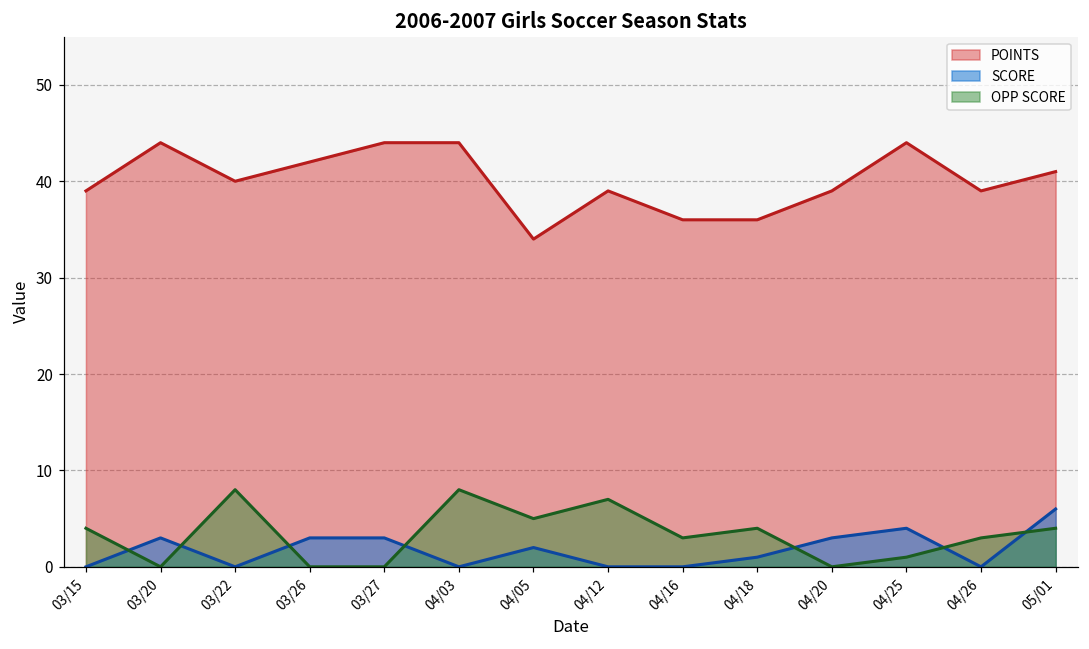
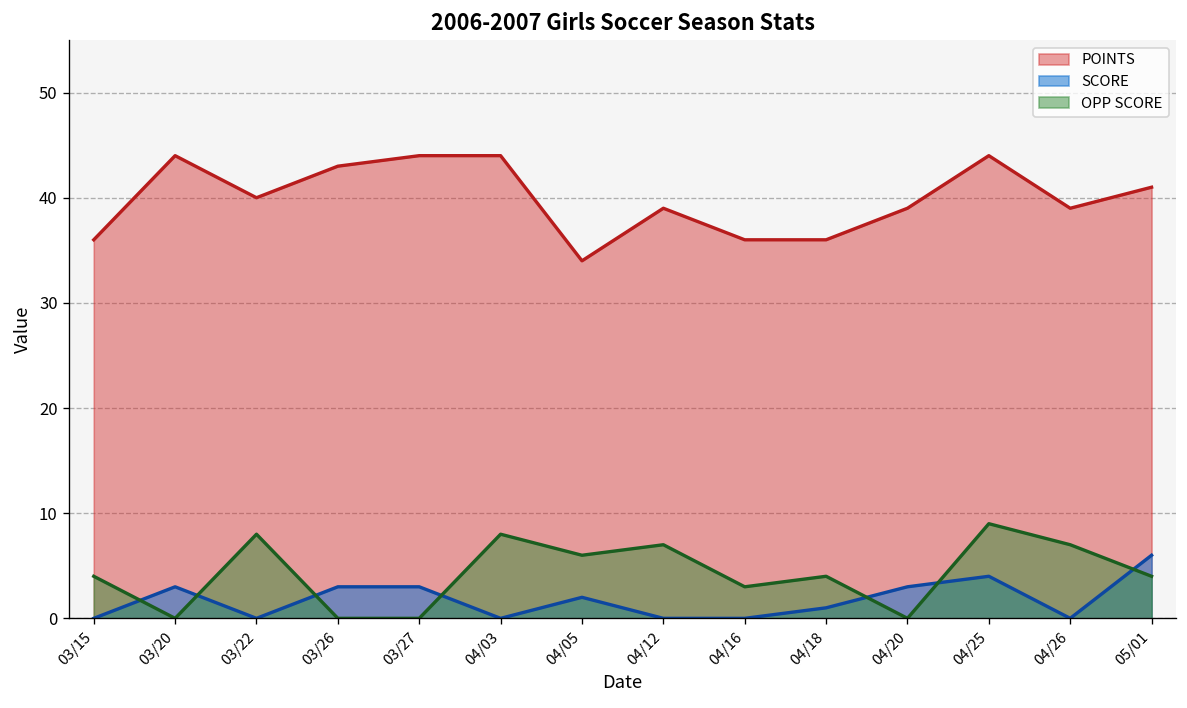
POINTS, 03/15: 39 -> 36
POINTS, 03/26: 42 -> 43
OPP SCORE, 04/05: 5 -> 6
OPP SCORE, 04/25: 1 -> 9
OPP SCORE, 04/26: 3 -> 7
